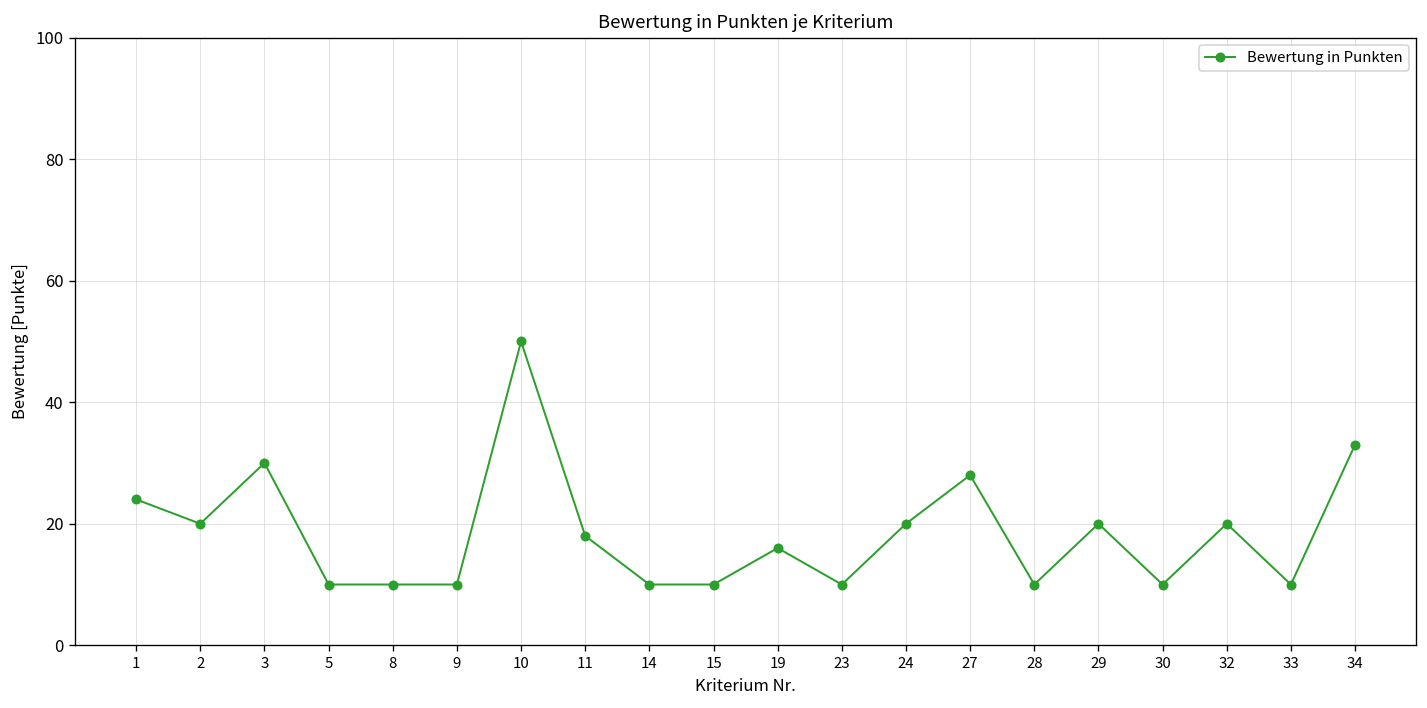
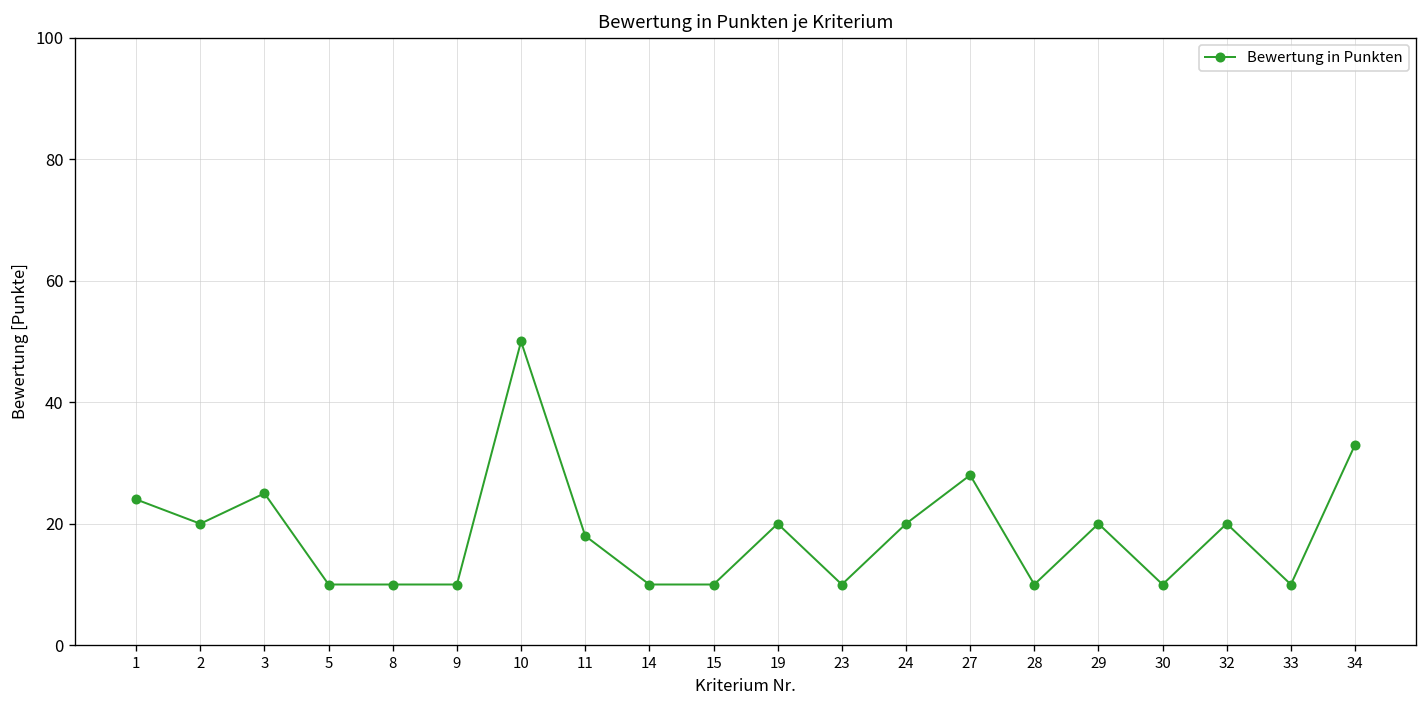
3: 30 -> 25
19: 16 -> 20
